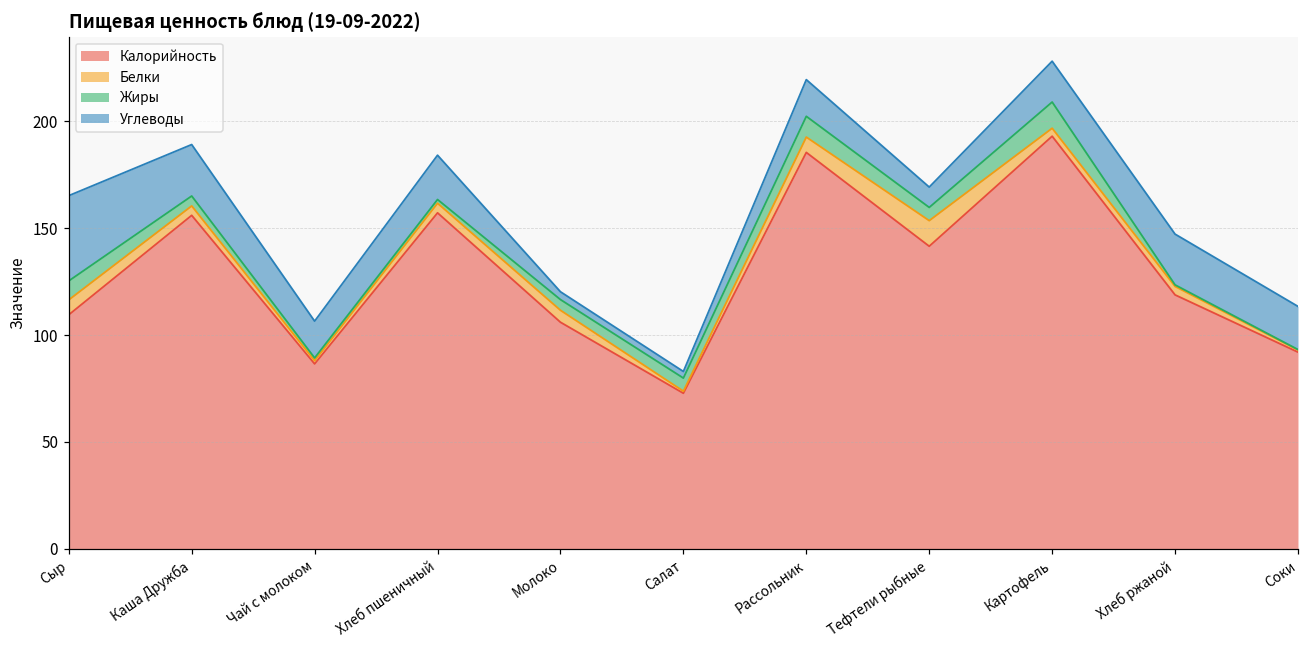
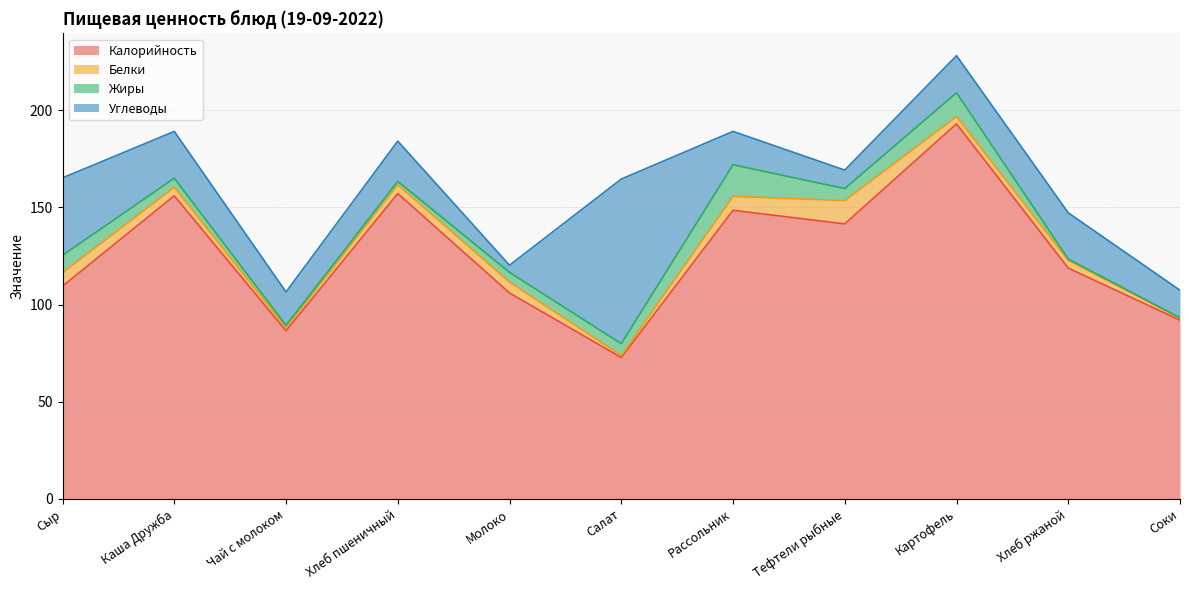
Углеводы, Салат: 3 -> 85
Калорийность, Рассольник: 185 -> 149
Жиры, Рассольник: 10 -> 16
Углеводы, Соки: 20 -> 14
